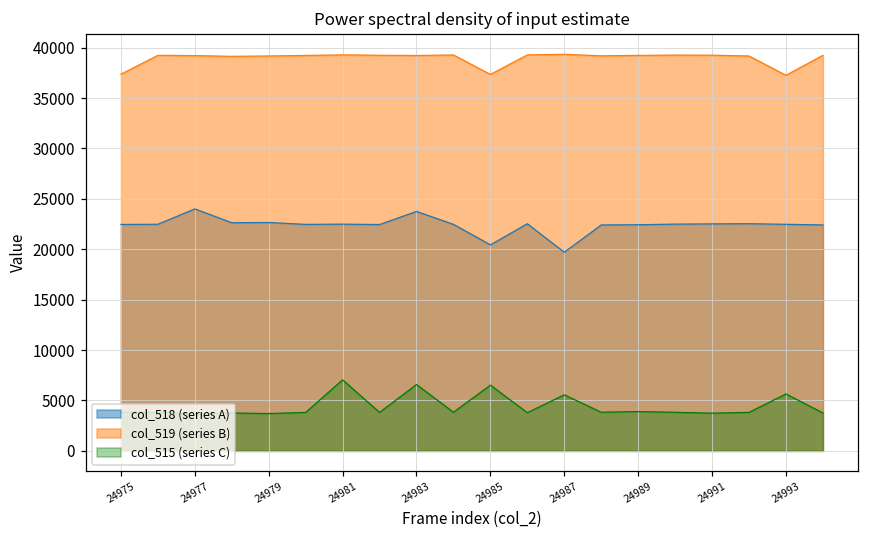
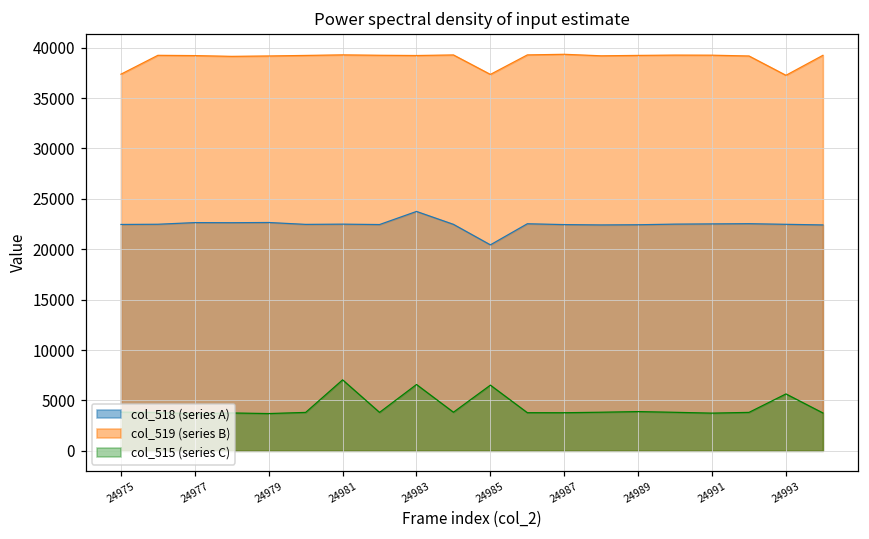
col_518 (series A), 24977: 24000 -> 23000
col_518 (series A), 24987: 20000 -> 22000
col_515 (series C), 24987: 6000 -> 4000
